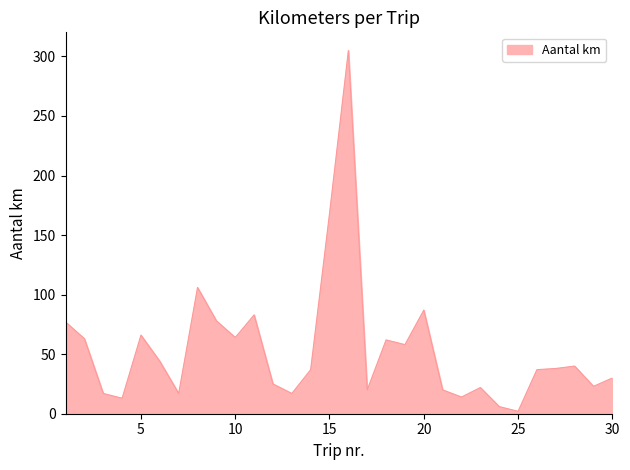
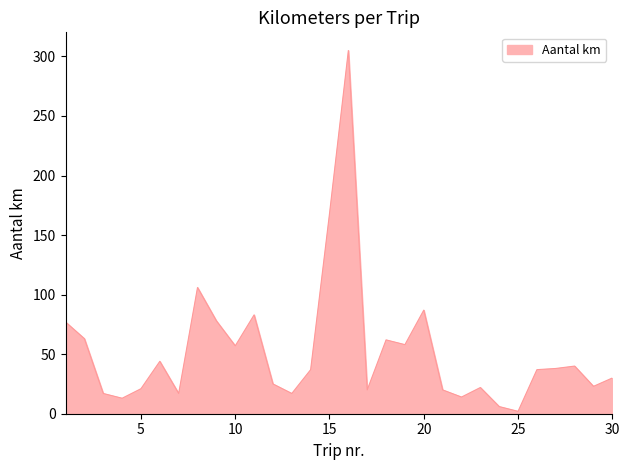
5: 66 -> 21
10: 64 -> 57
